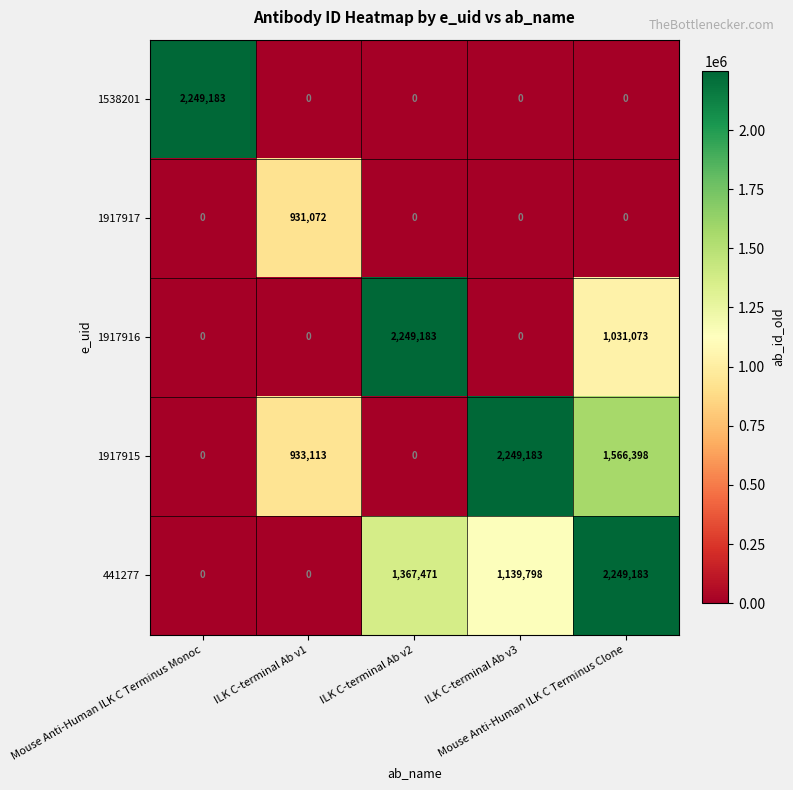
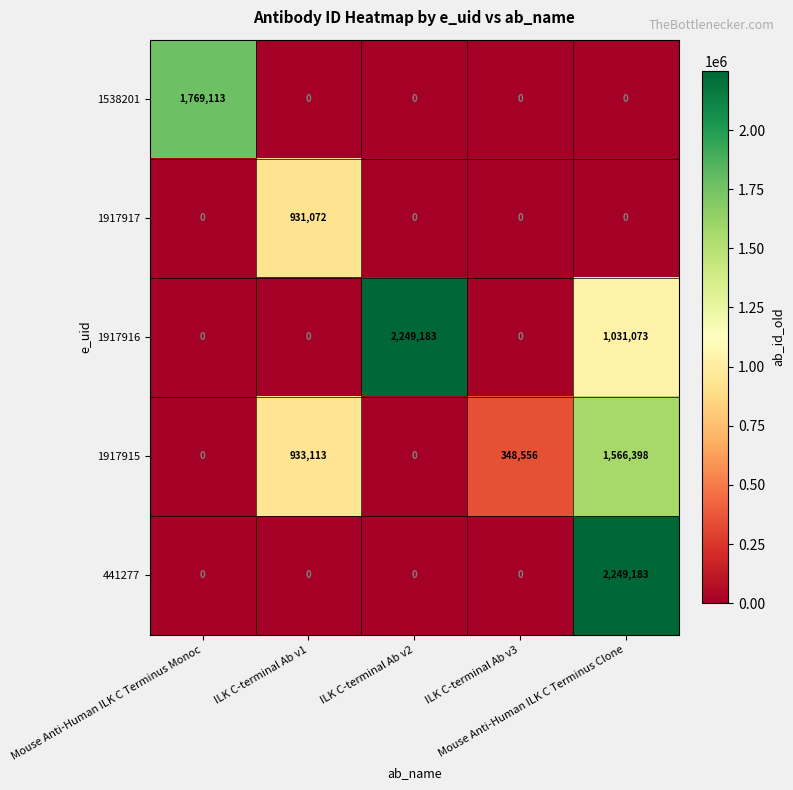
1538201, Mouse Anti-Human ILK C Terminus Monoc: 2,249,183 -> 1,769,113
1917915, ILK C-terminal Ab v3: 2,249,183 -> 348,556
441277, ILK C-terminal Ab v2: 1,367,471 -> 0
441277, ILK C-terminal Ab v3: 1,139,798 -> 0
